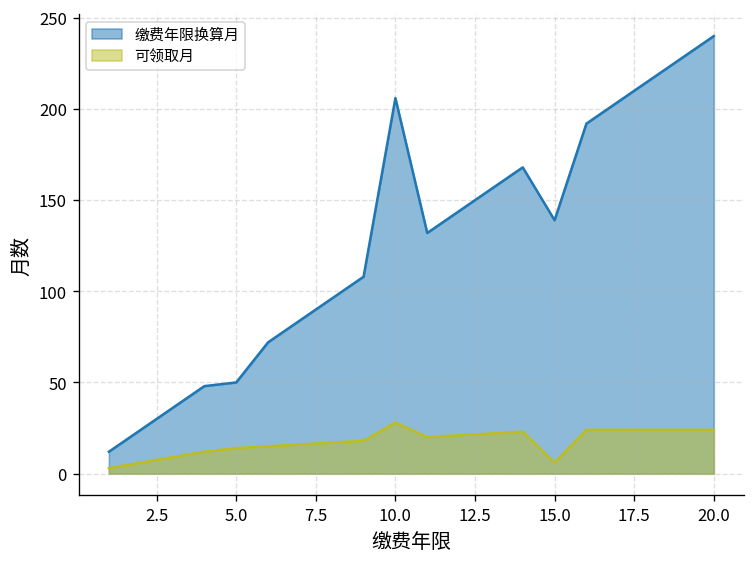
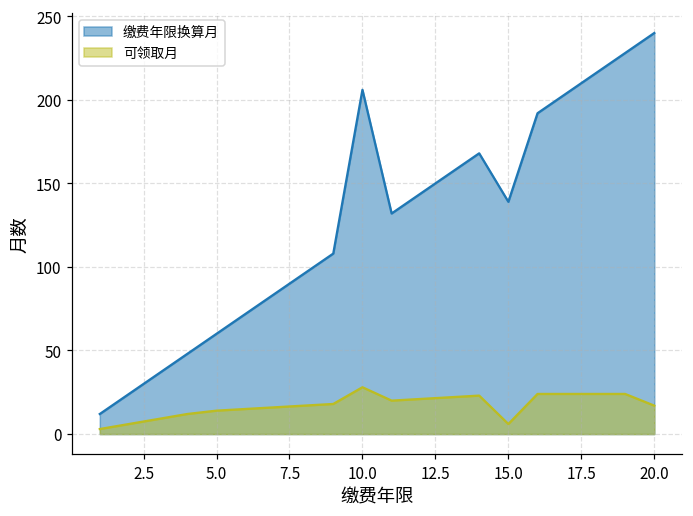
缴费年限换算月, 5.0: 50 -> 60
可领取月, 20.0: 24 -> 17
